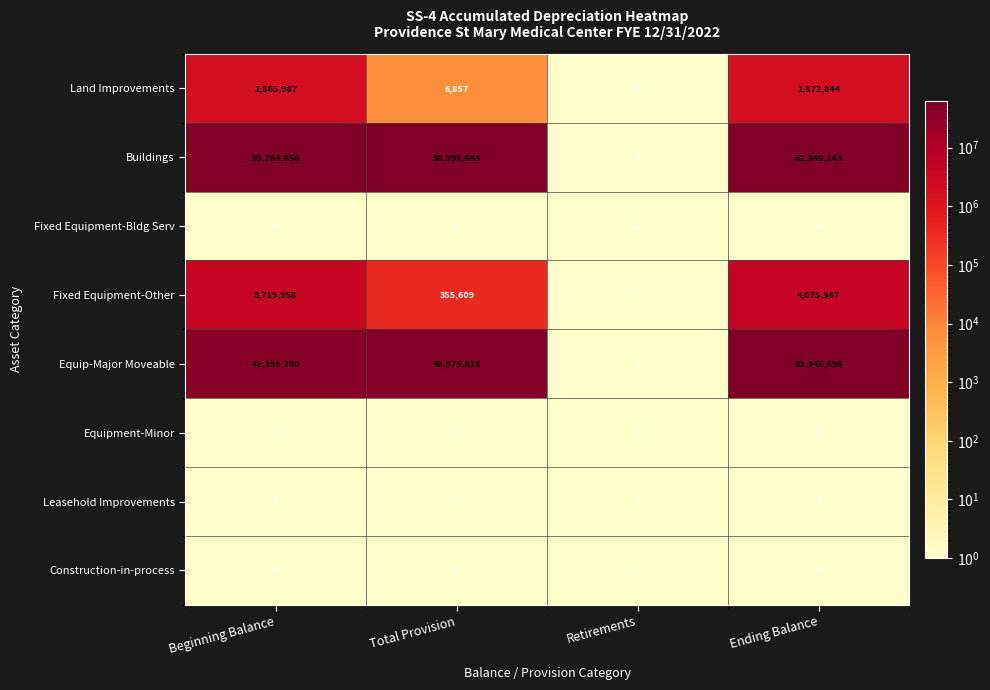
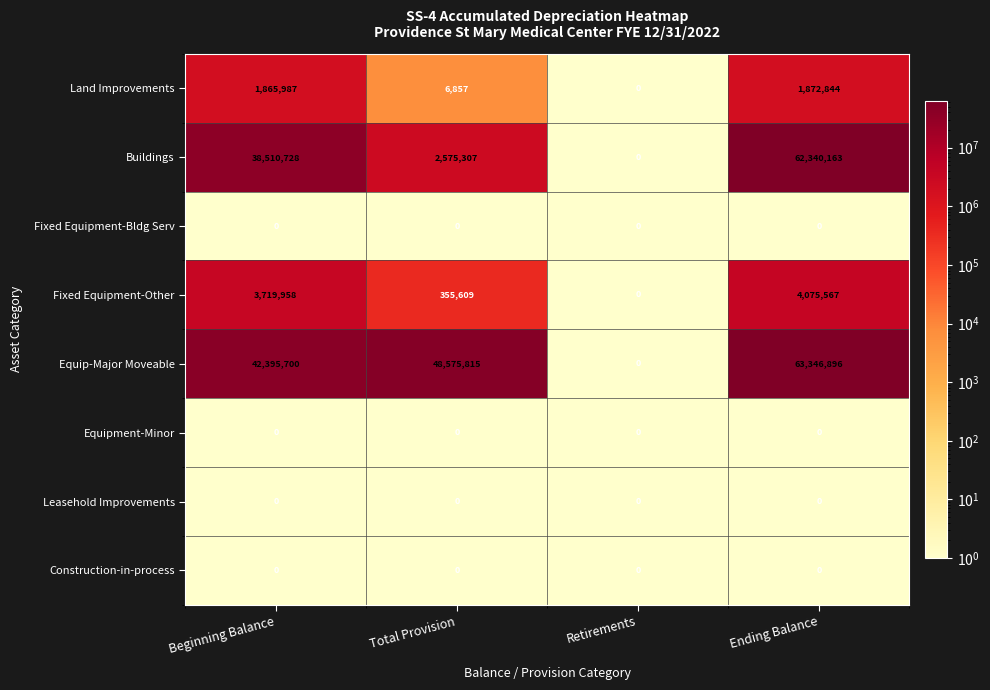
Buildings, Beginning Balance: 59,764,856 -> 38,510,728
Buildings, Total Provision: 58,998,645 -> 2,575,307
